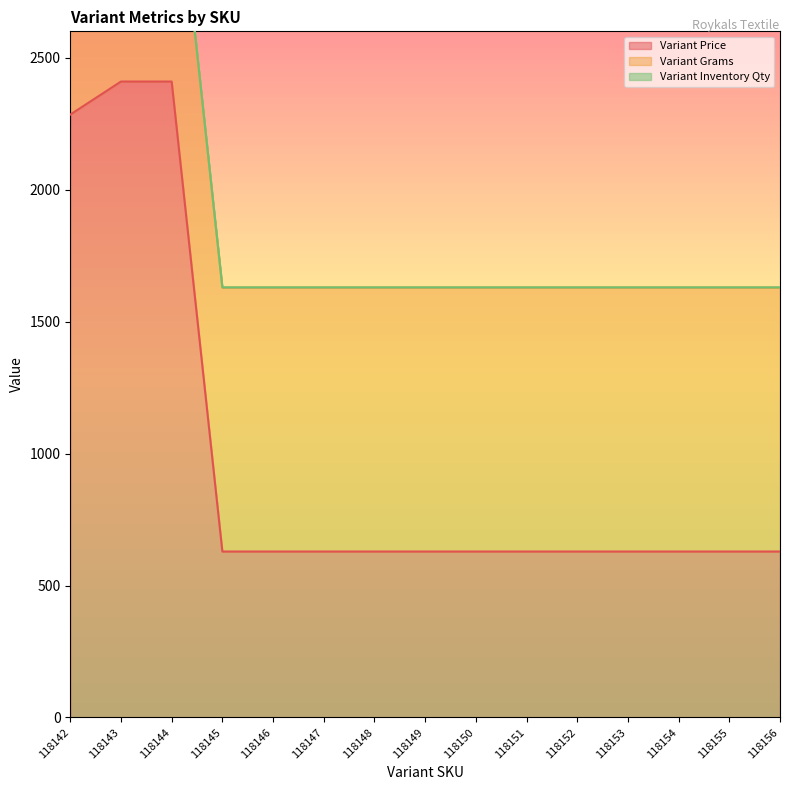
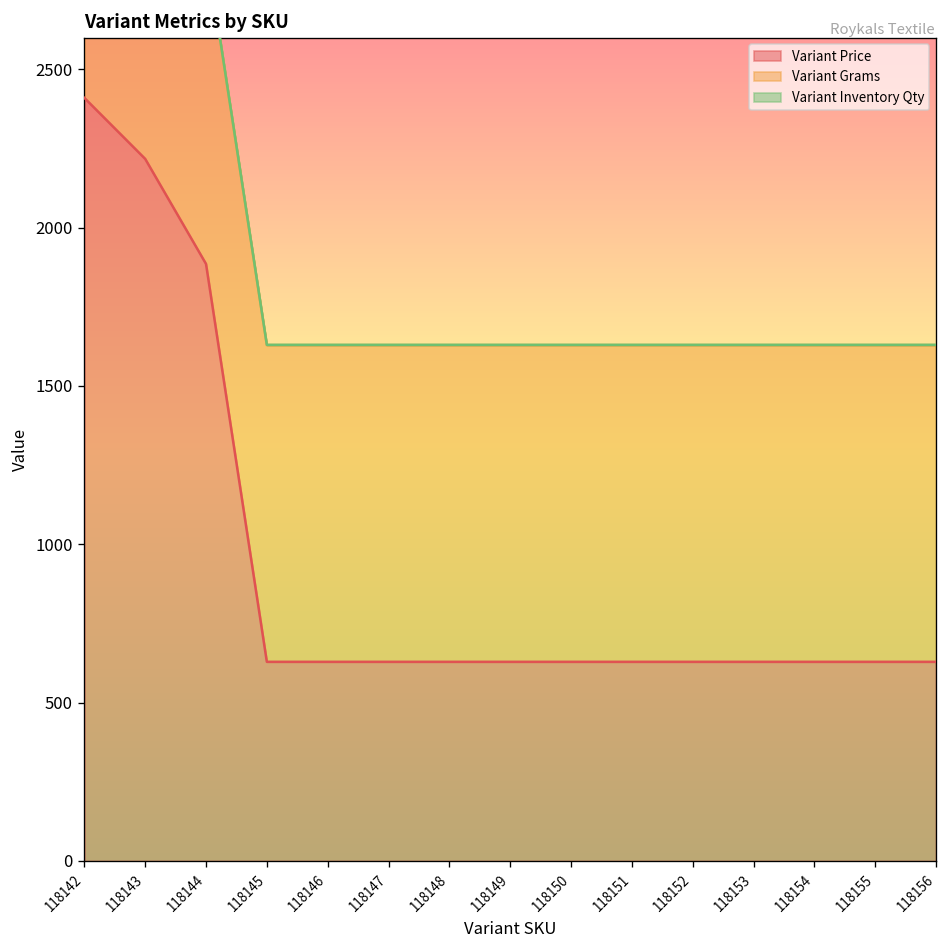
Variant Price, 118142: 2280 -> 2410
Variant Price, 118143: 2410 -> 2220
Variant Price, 118144: 2410 -> 1890
